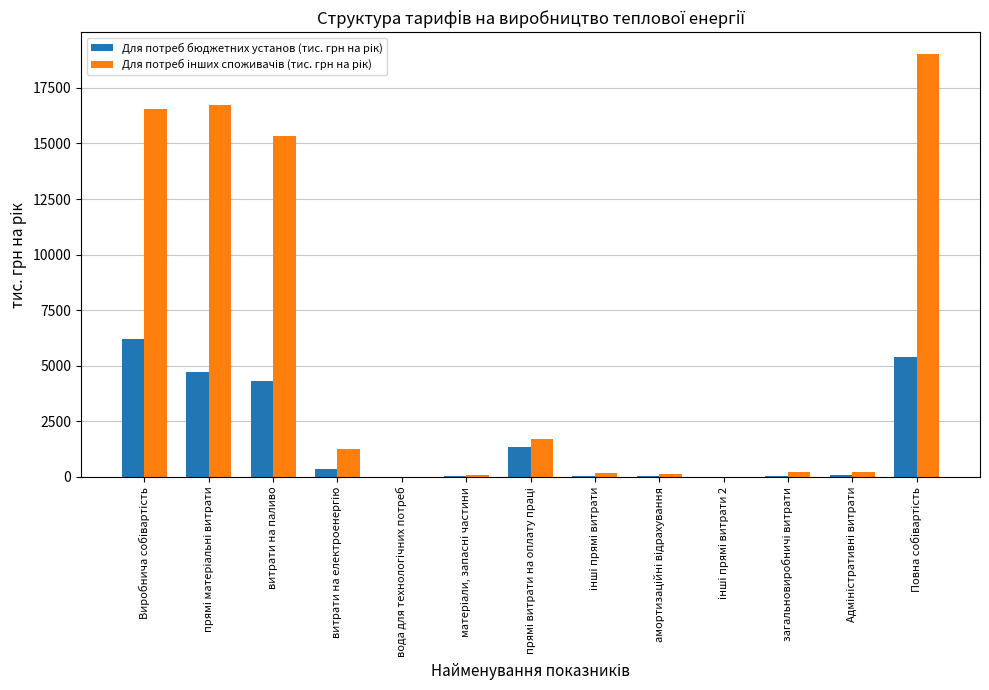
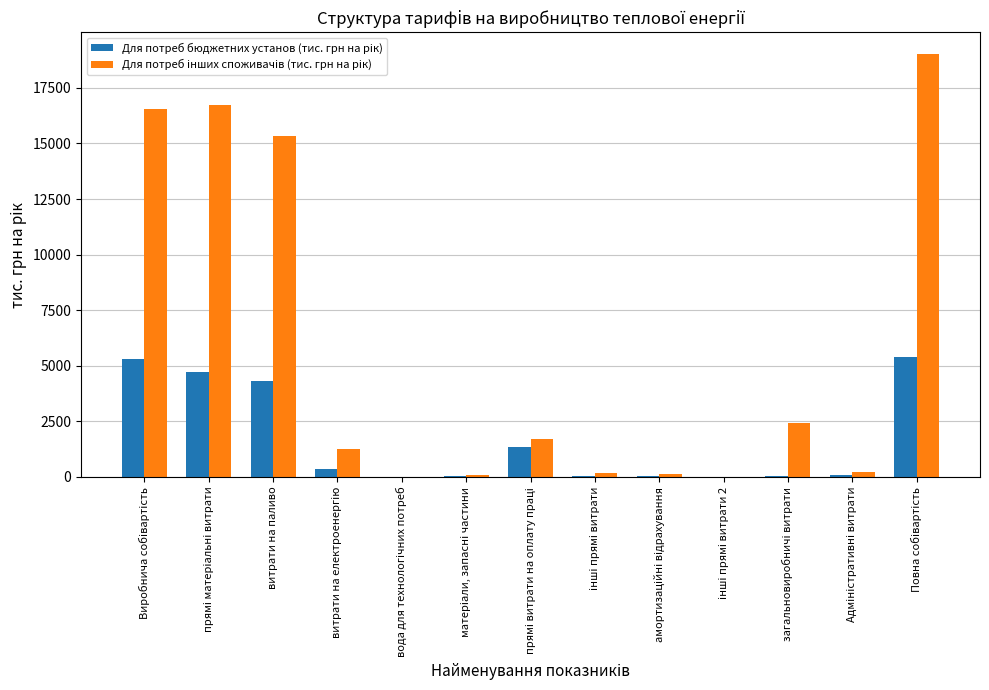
Для потреб бюджетних установ (тис. грн на рік), Виробнича собівартість: 6200 -> 5300
Для потреб інших споживачів (тис. грн на рік), загальновиробничі витрати: 200 -> 2400
